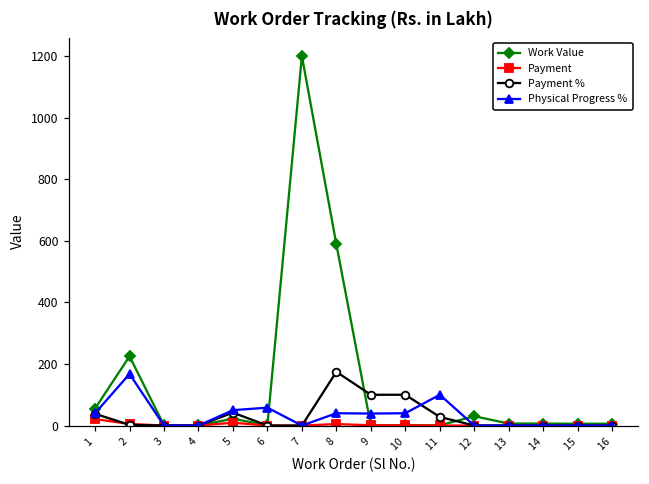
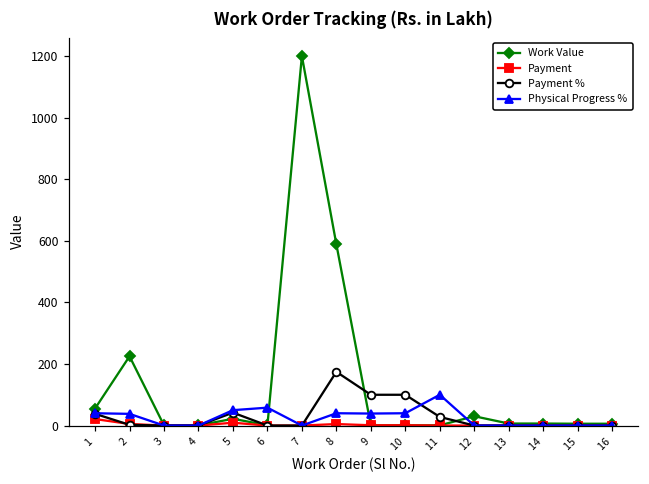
Physical Progress %, 2: 170 -> 40
